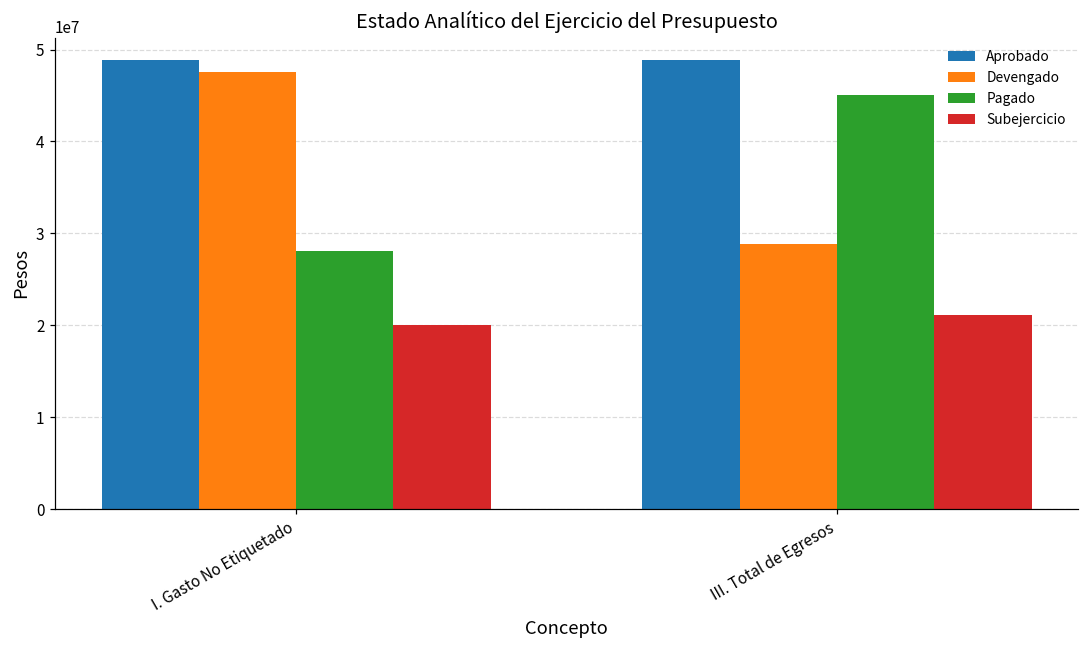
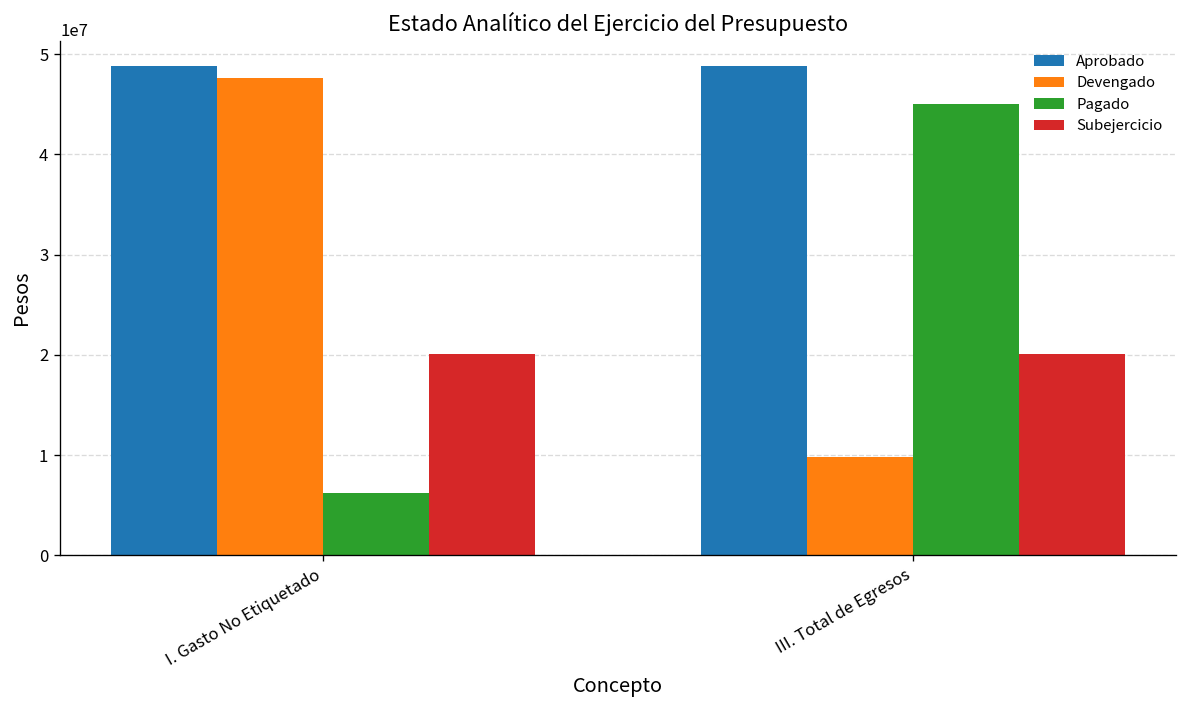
Pagado, I. Gasto No Etiquetado: 28000000 -> 6000000
Devengado, III. Total de Egresos: 29000000 -> 10000000
Subejercicio, III. Total de Egresos: 21000000 -> 20000000
